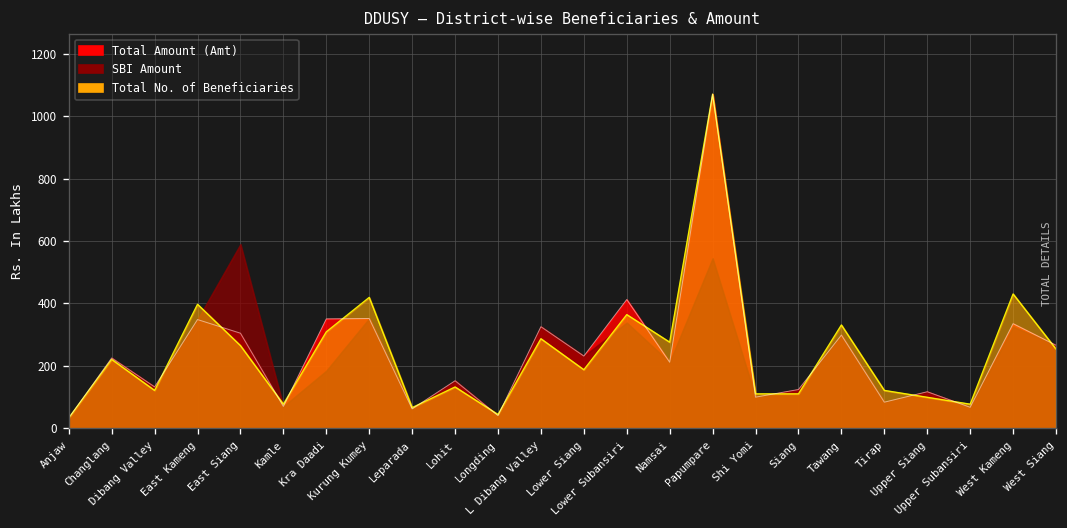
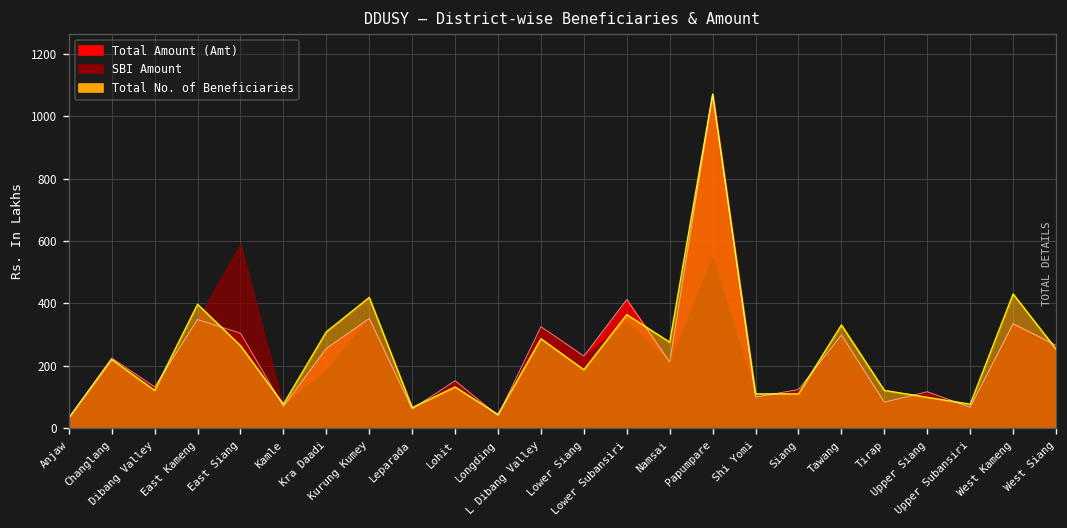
Total Amount (Amt), Kra Daadi: 350 -> 260
